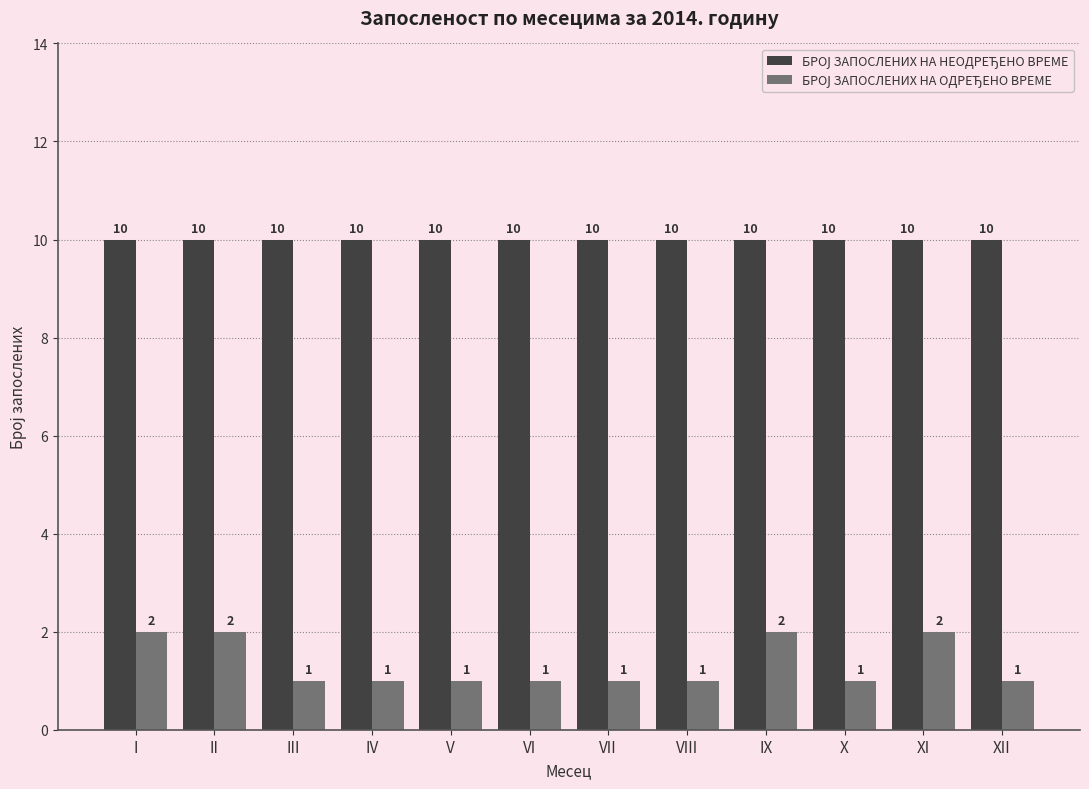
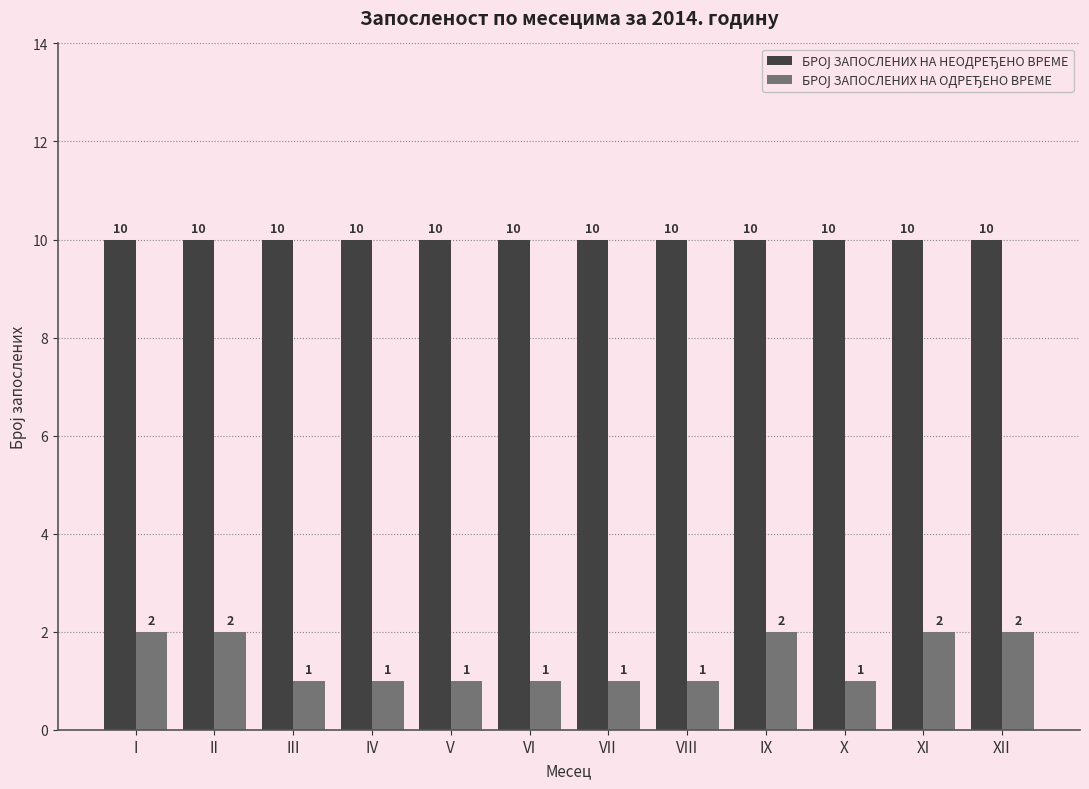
БРОЈ ЗАПОСЛЕНИХ НА ОДРЕЂЕНО ВРЕМЕ, XII: 1 -> 2
